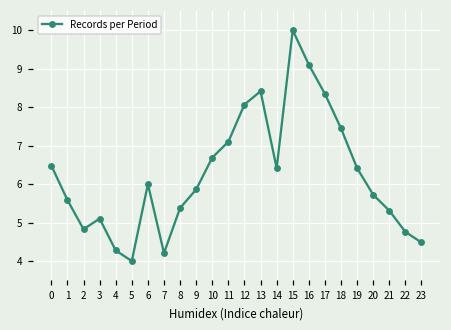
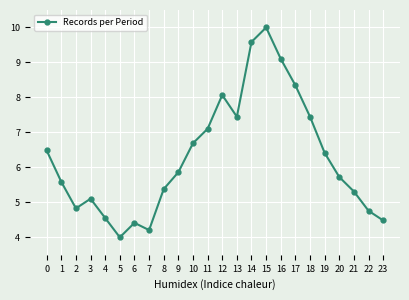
4: 4.3 -> 4.6
6: 6.0 -> 4.4
13: 8.4 -> 7.4
14: 6.4 -> 9.6
